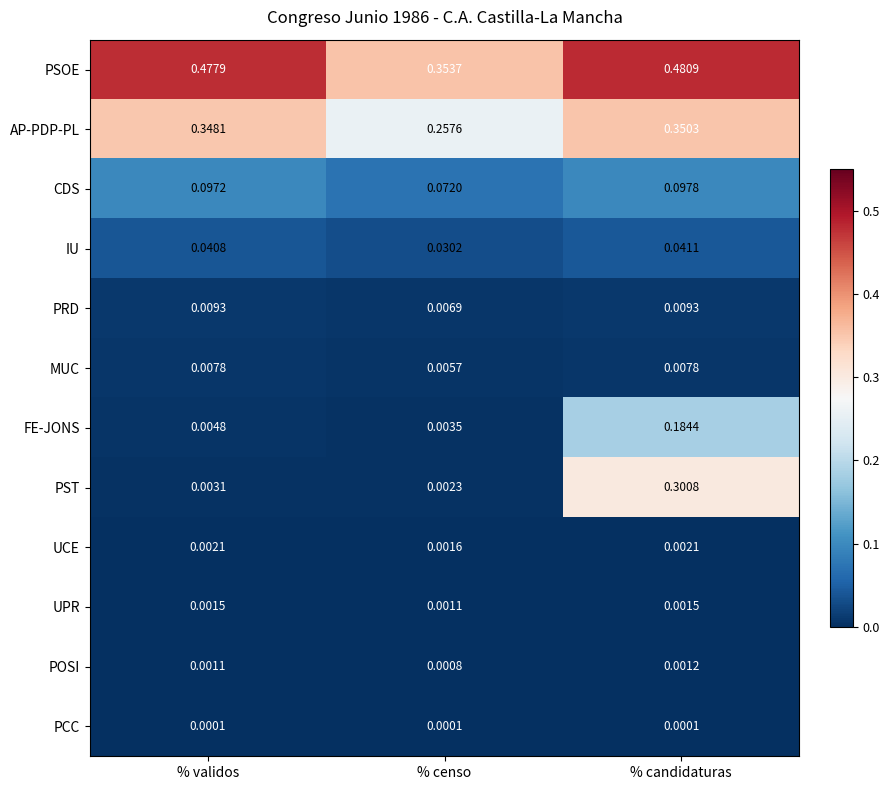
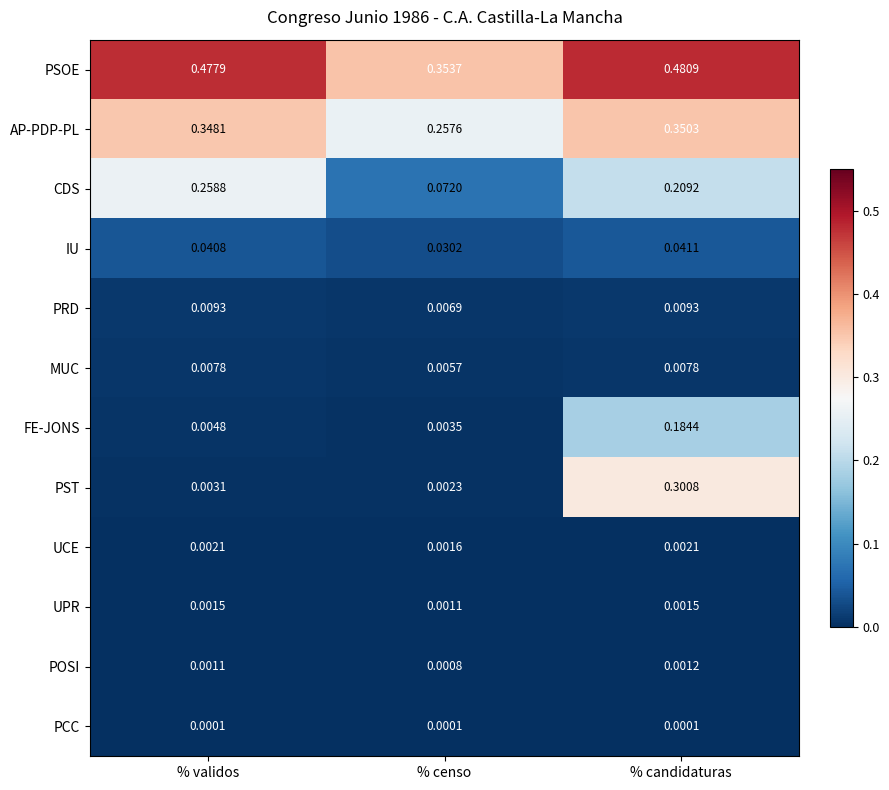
CDS, % validos: 0.0972 -> 0.2588
CDS, % candidaturas: 0.0978 -> 0.2092
